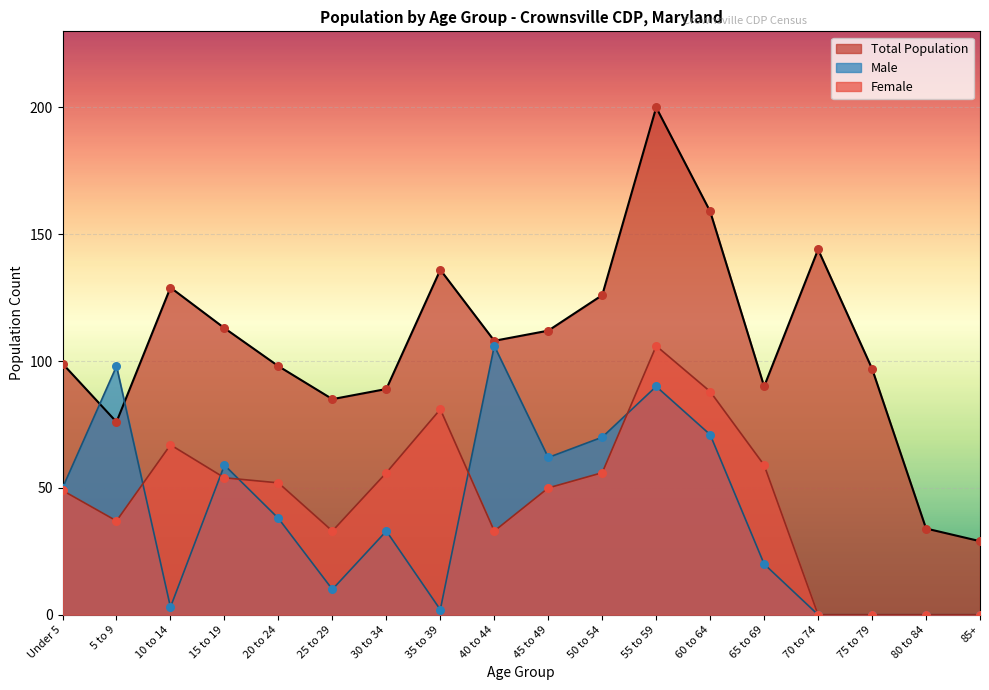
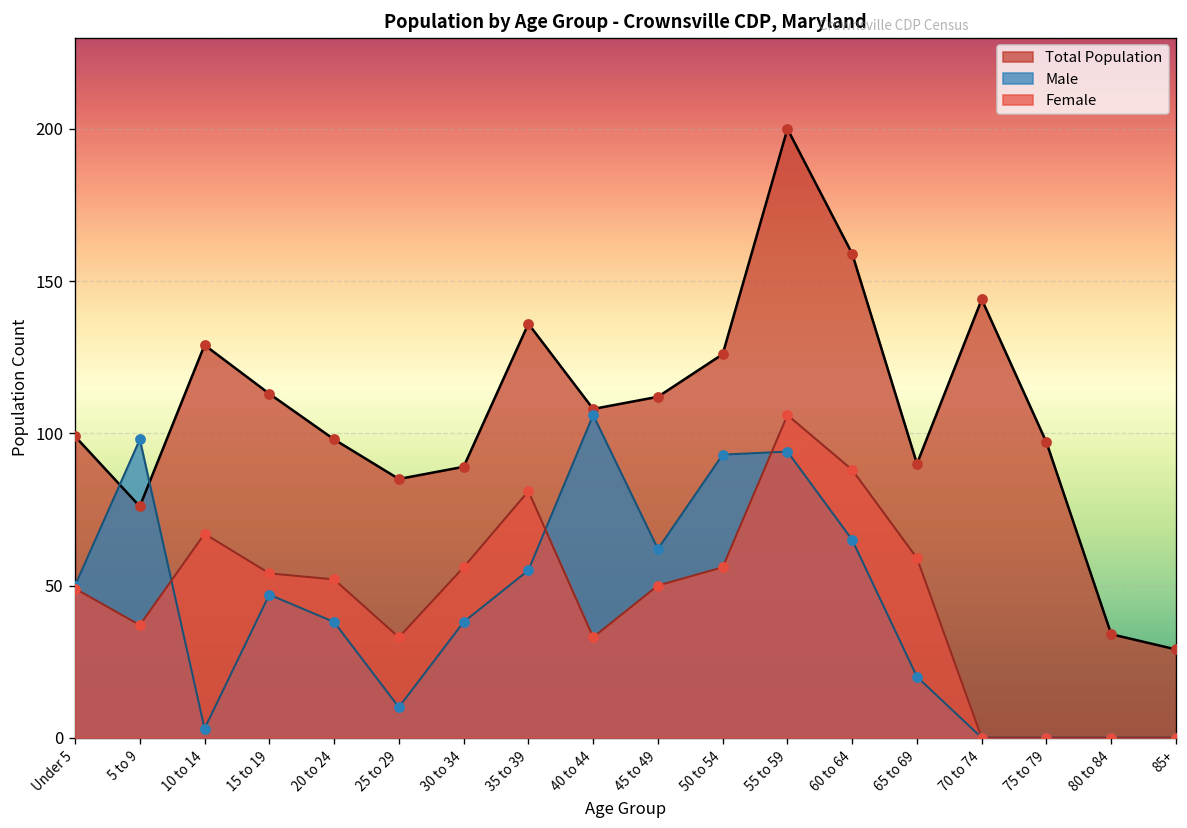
Male, 15 to 19: 59 -> 47
Male, 30 to 34: 33 -> 38
Male, 35 to 39: 2 -> 55
Male, 50 to 54: 70 -> 93
Male, 55 to 59: 90 -> 94
Male, 60 to 64: 71 -> 65
